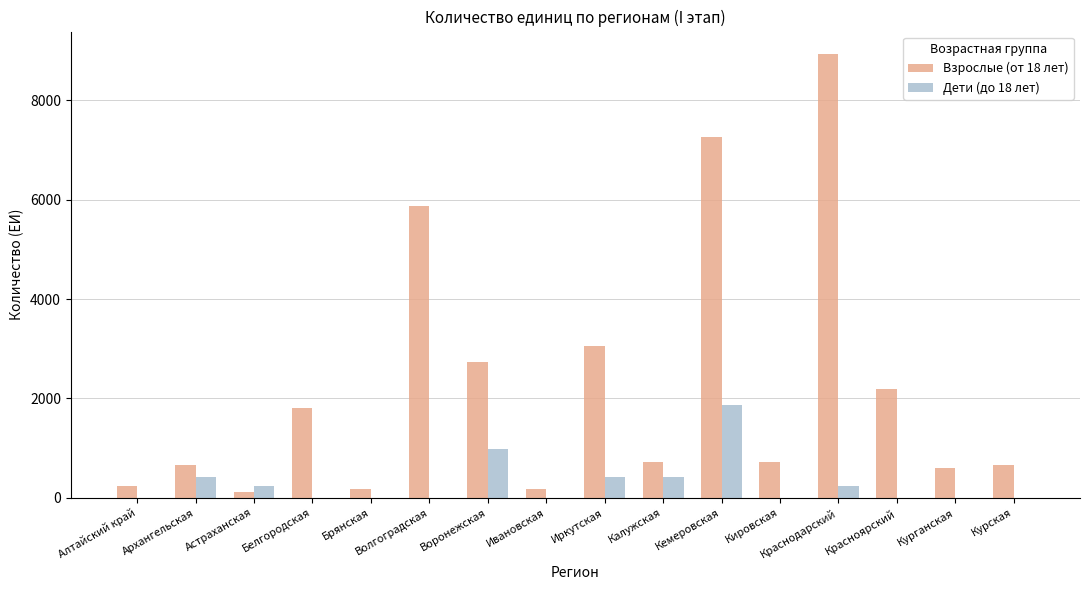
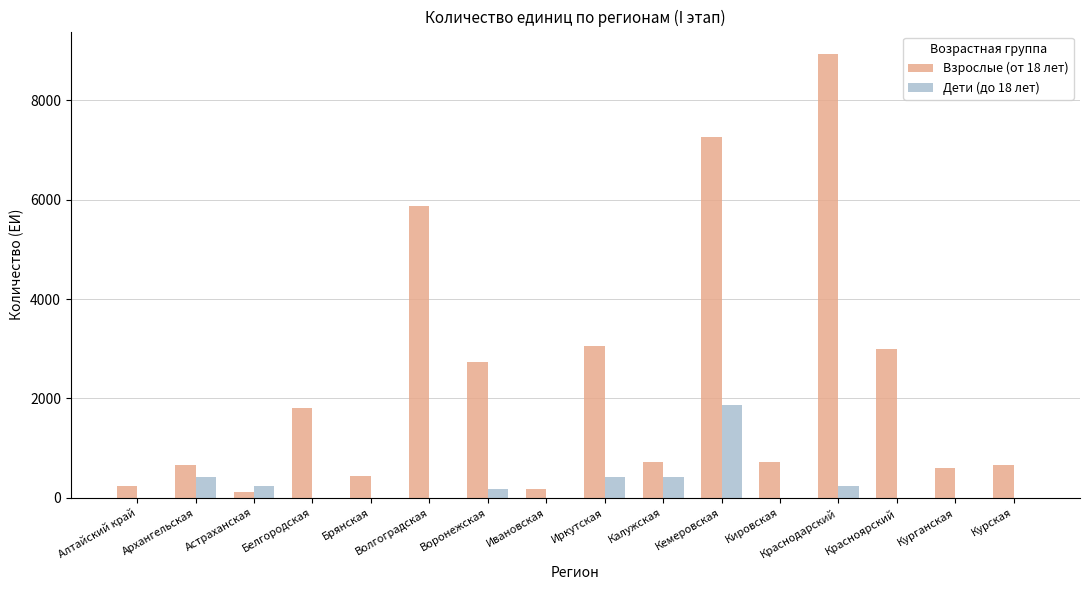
Взрослые (от 18 лет), Брянская: 200 -> 400
Дети (до 18 лет), Воронежская: 1000 -> 200
Взрослые (от 18 лет), Красноярский: 2200 -> 3000
